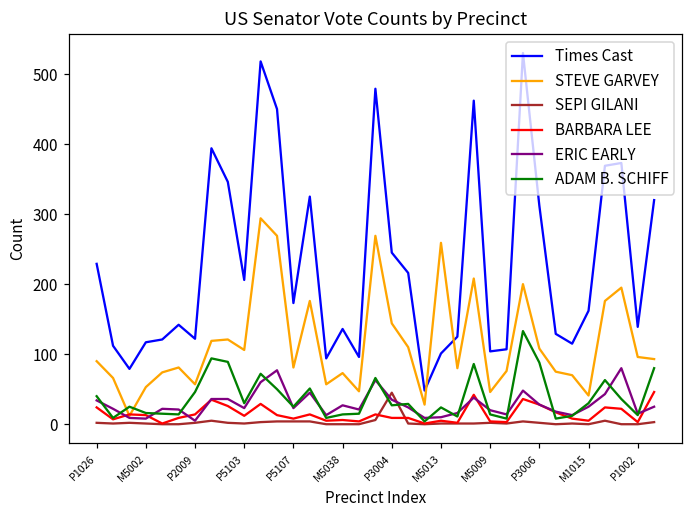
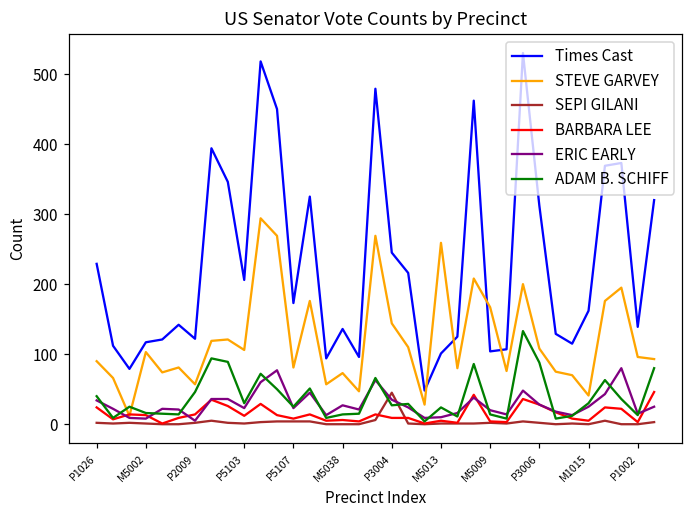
STEVE GARVEY, M5002: 50 -> 100
STEVE GARVEY, M5009: 50 -> 170
